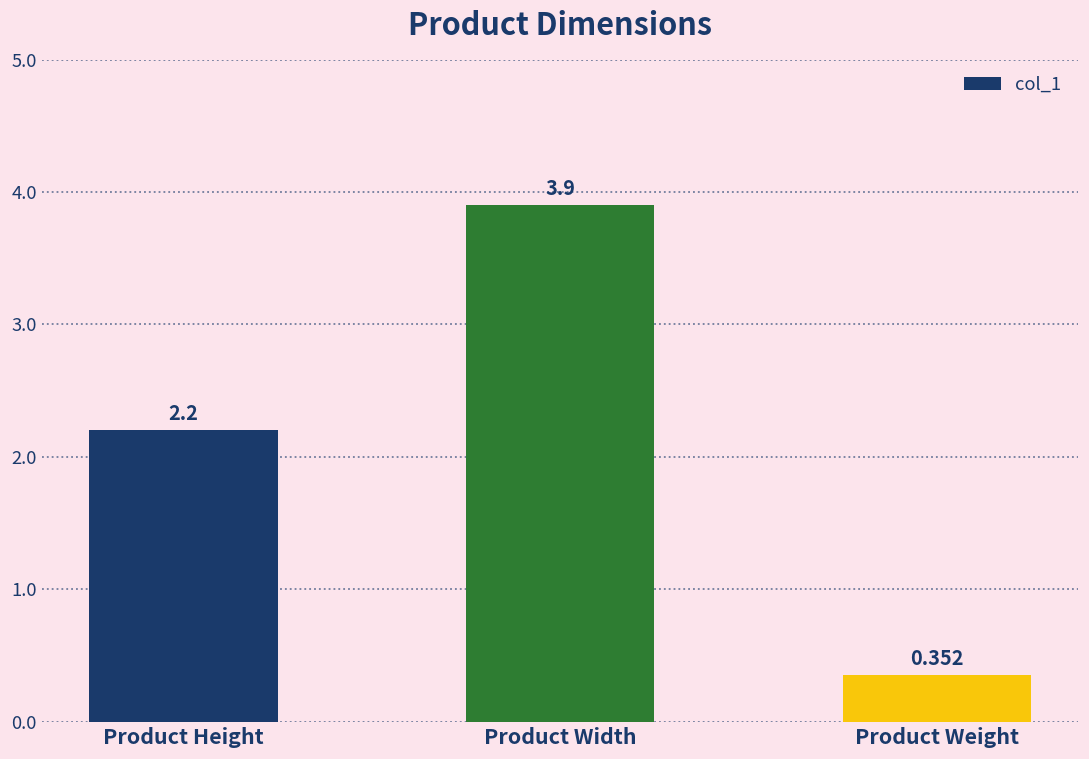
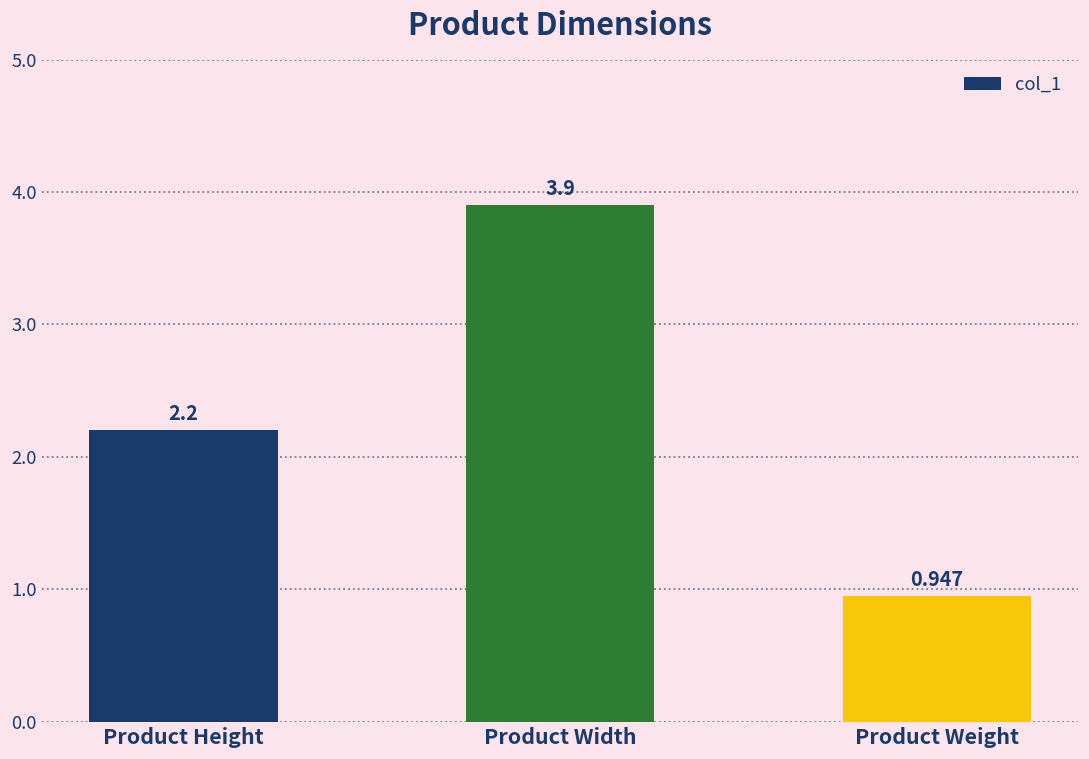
Product Weight: 0.352 -> 0.947
